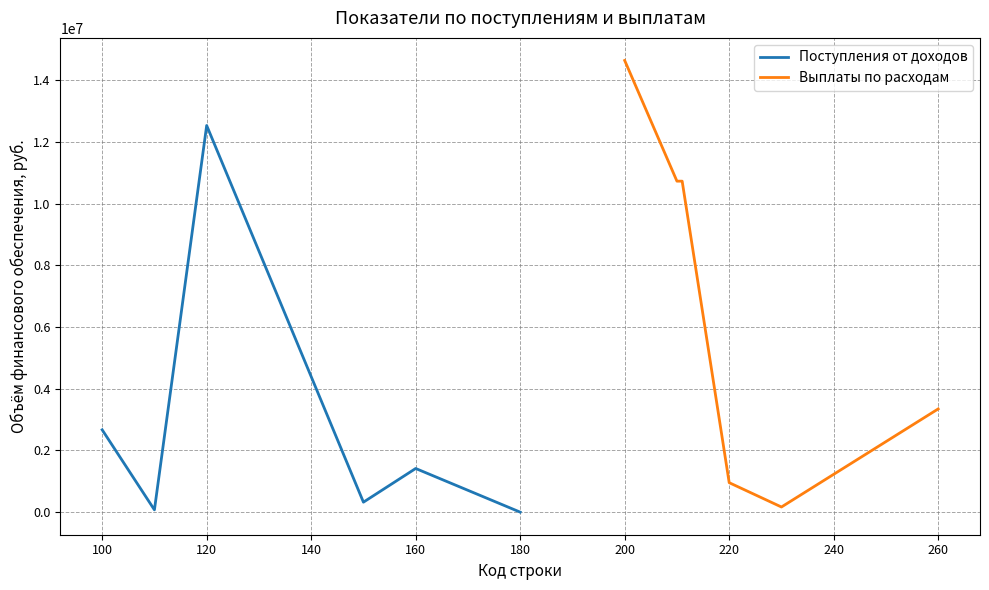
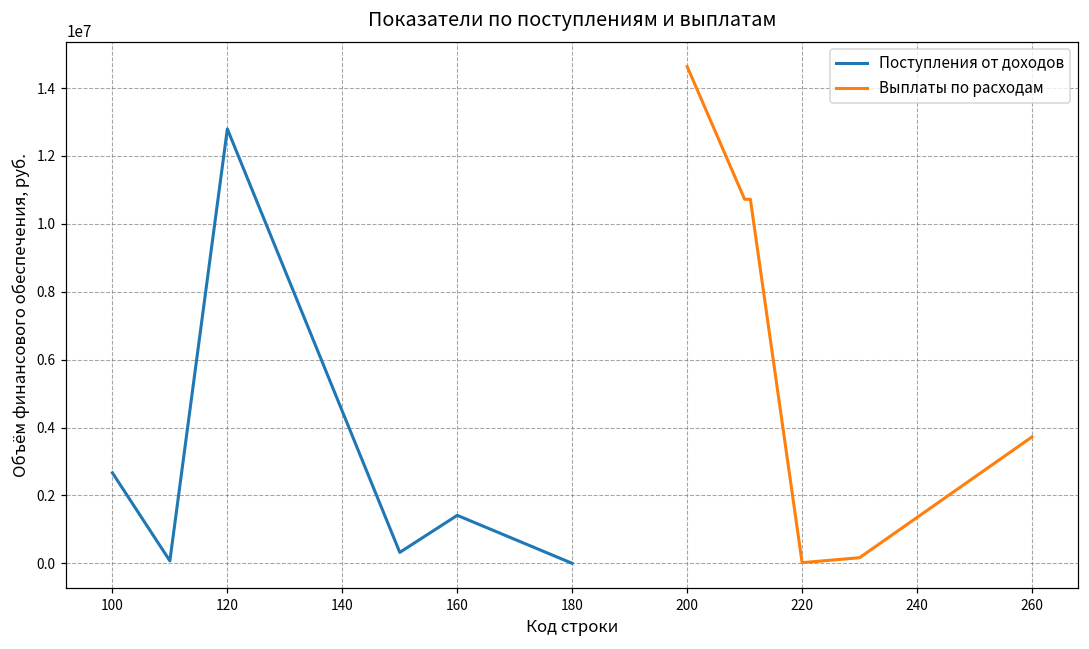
Поступления от доходов, 120: 12500000 -> 12800000
Выплаты по расходам, 220: 1000000 -> 0
Выплаты по расходам, 260: 3300000 -> 3700000
